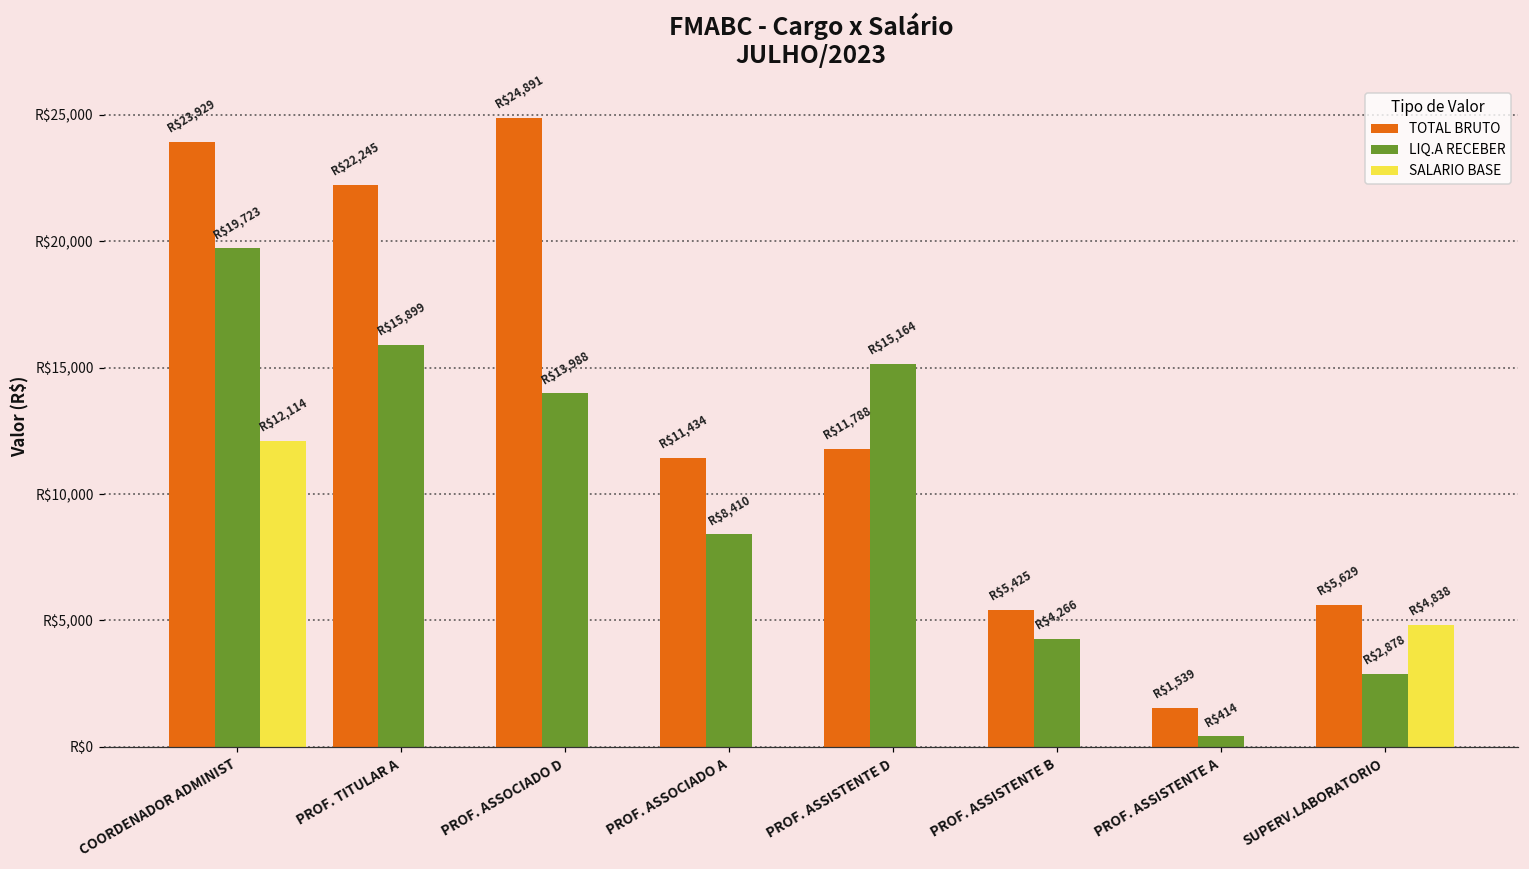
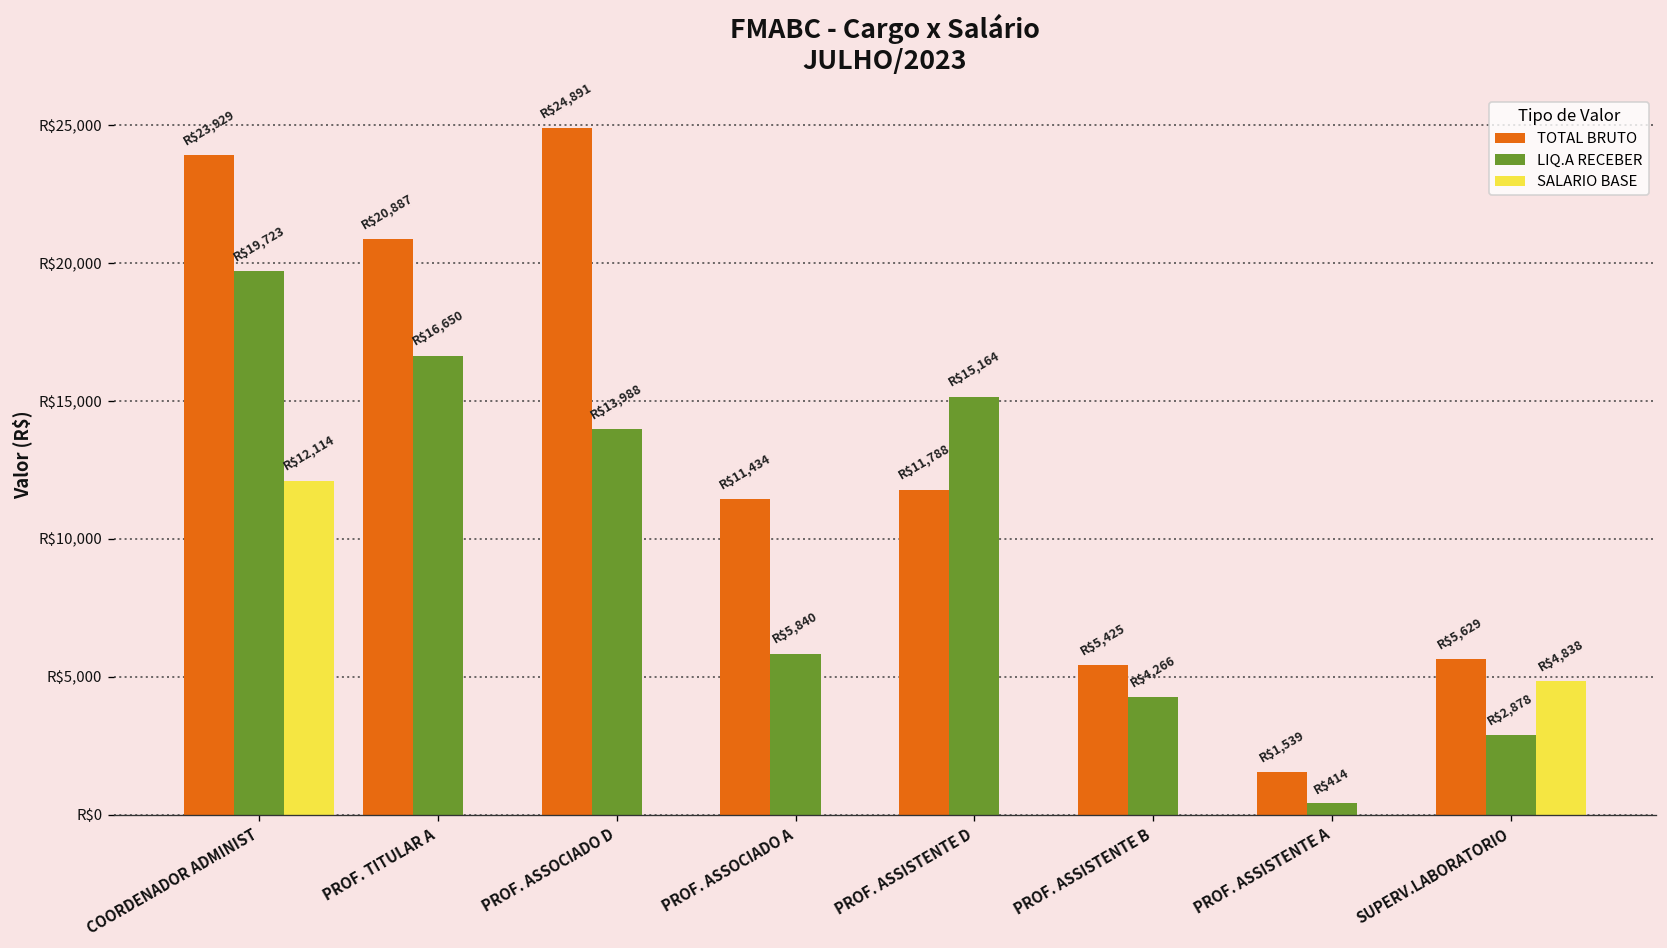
TOTAL BRUTO, PROF. TITULAR A: $22,245 -> $20,887
LIQ.A RECEBER, PROF. TITULAR A: $15,899 -> $16,650
LIQ.A RECEBER, PROF. ASSOCIADO A: $8,410 -> $5,840
